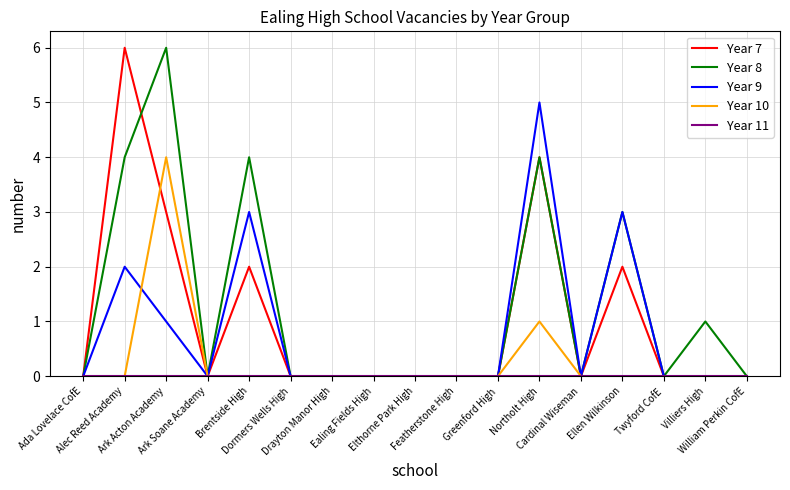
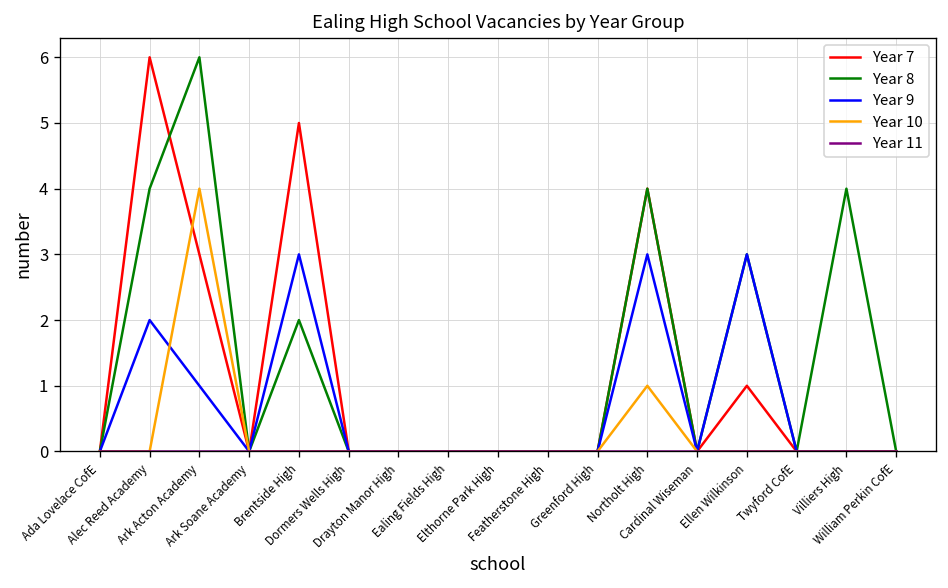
Year 7, Brentside High: 2 -> 5
Year 8, Brentside High: 4 -> 2
Year 9, Northolt High: 5 -> 3
Year 7, Ellen Wilkinson: 2 -> 1
Year 8, Villiers High: 1 -> 4
